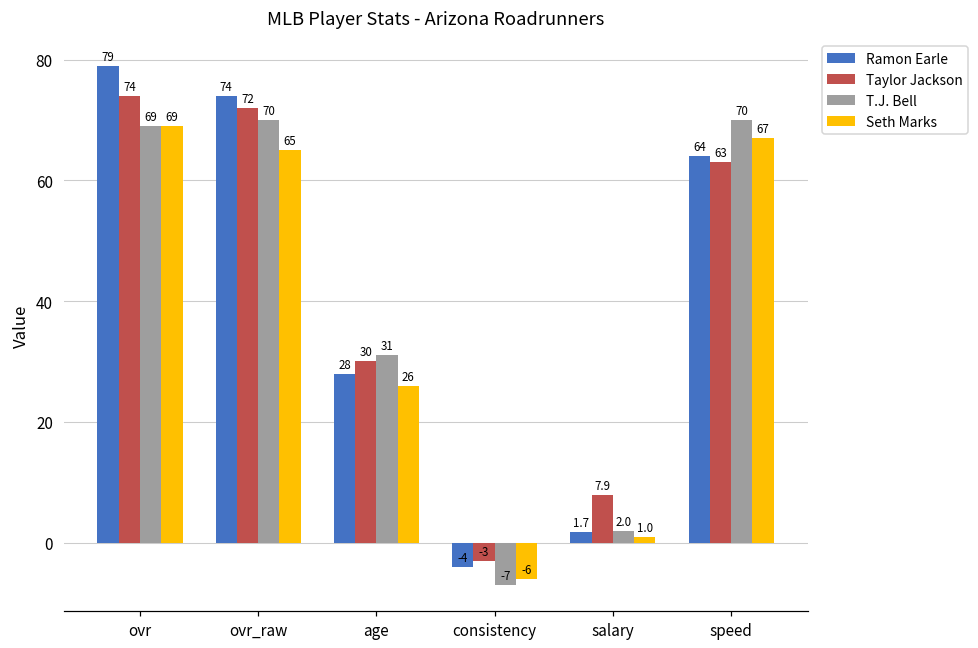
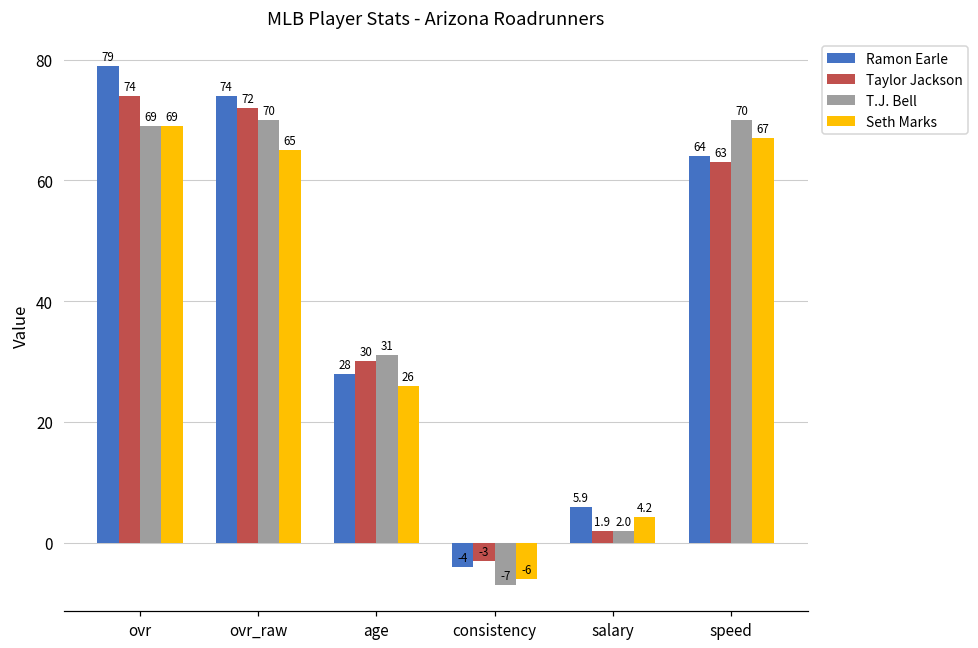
Ramon Earle, salary: 1.7 -> 5.9
Taylor Jackson, salary: 7.9 -> 1.9
Seth Marks, salary: 1.0 -> 4.2
